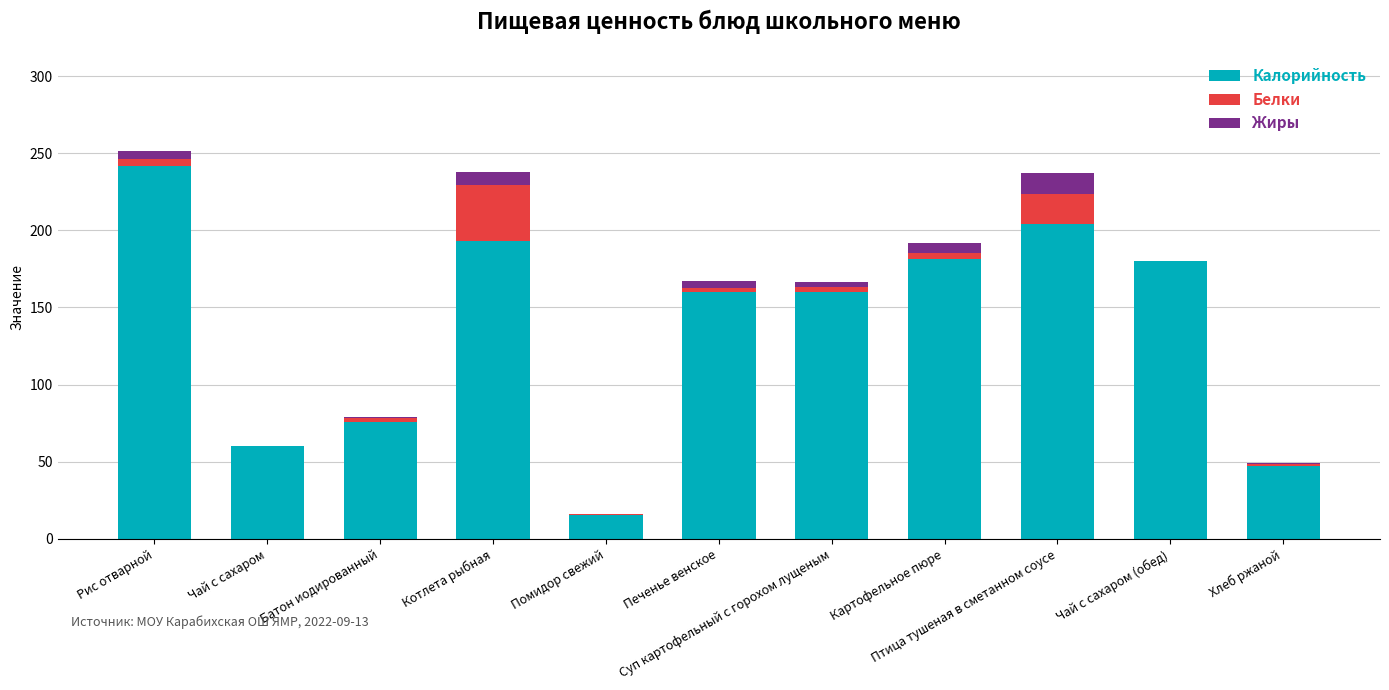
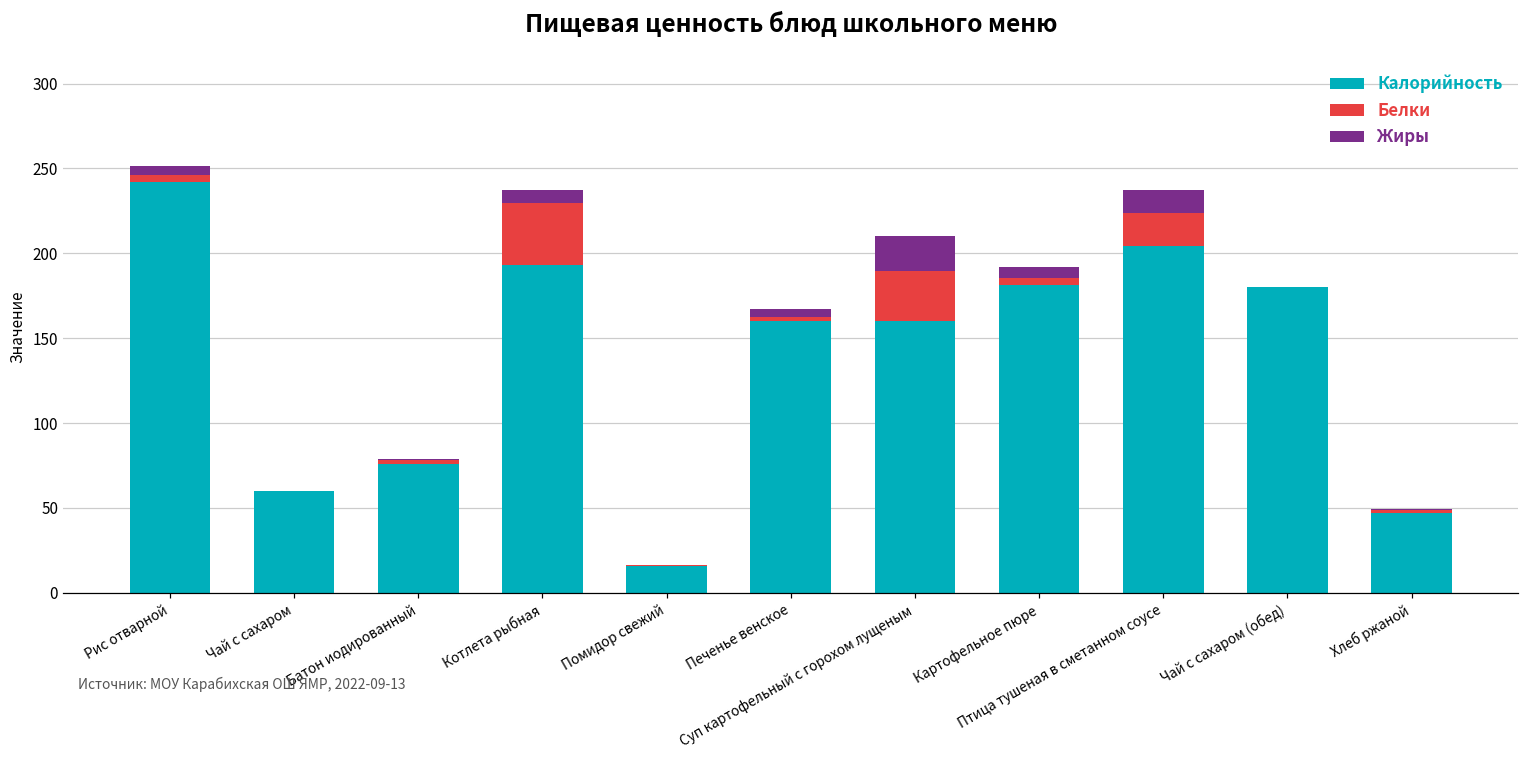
Белки, Суп картофельный с горохом лущеным: 3 -> 29
Жиры, Суп картофельный с горохом лущеным: 3 -> 21
